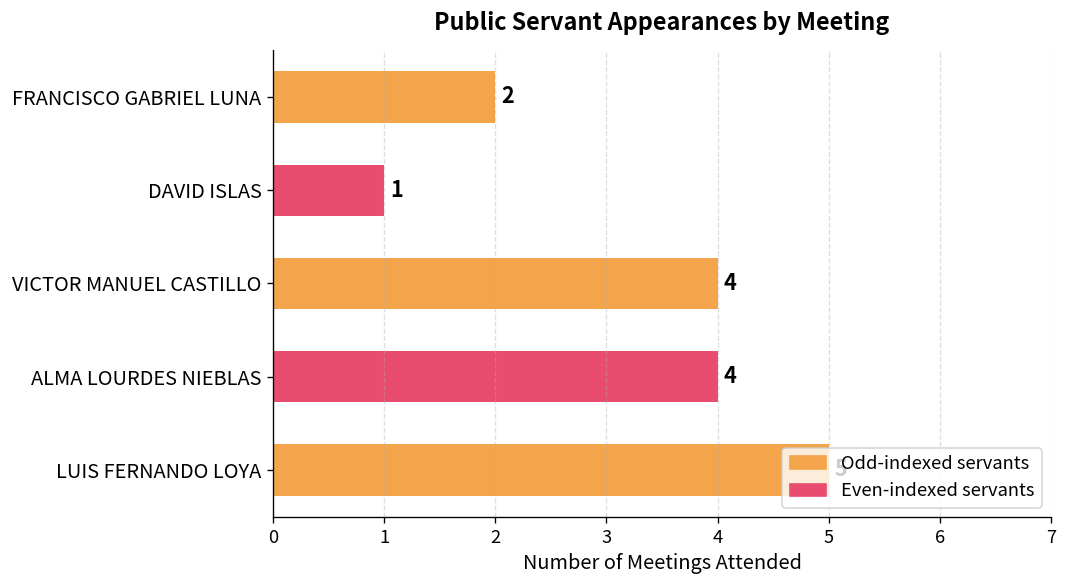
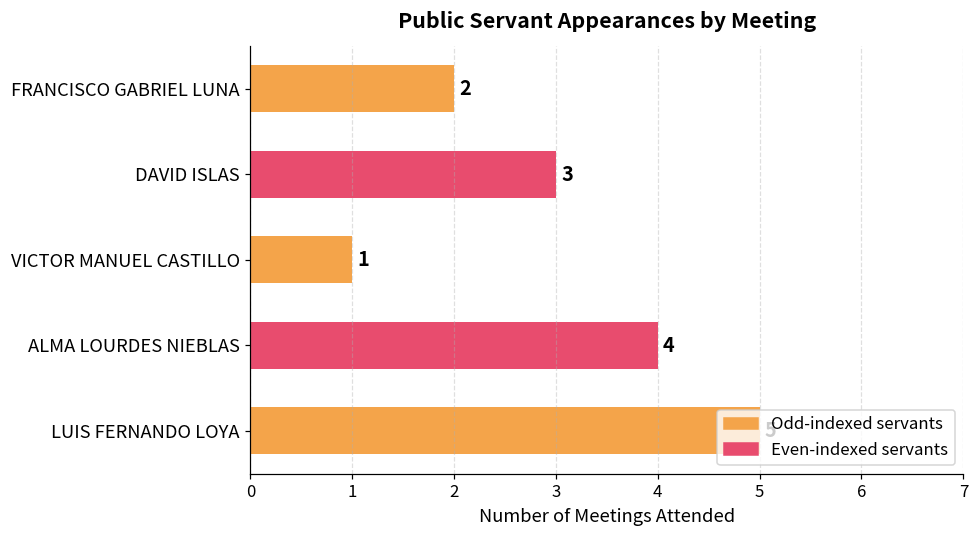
DAVID ISLAS: 1 -> 3
VICTOR MANUEL CASTILLO: 4 -> 1
